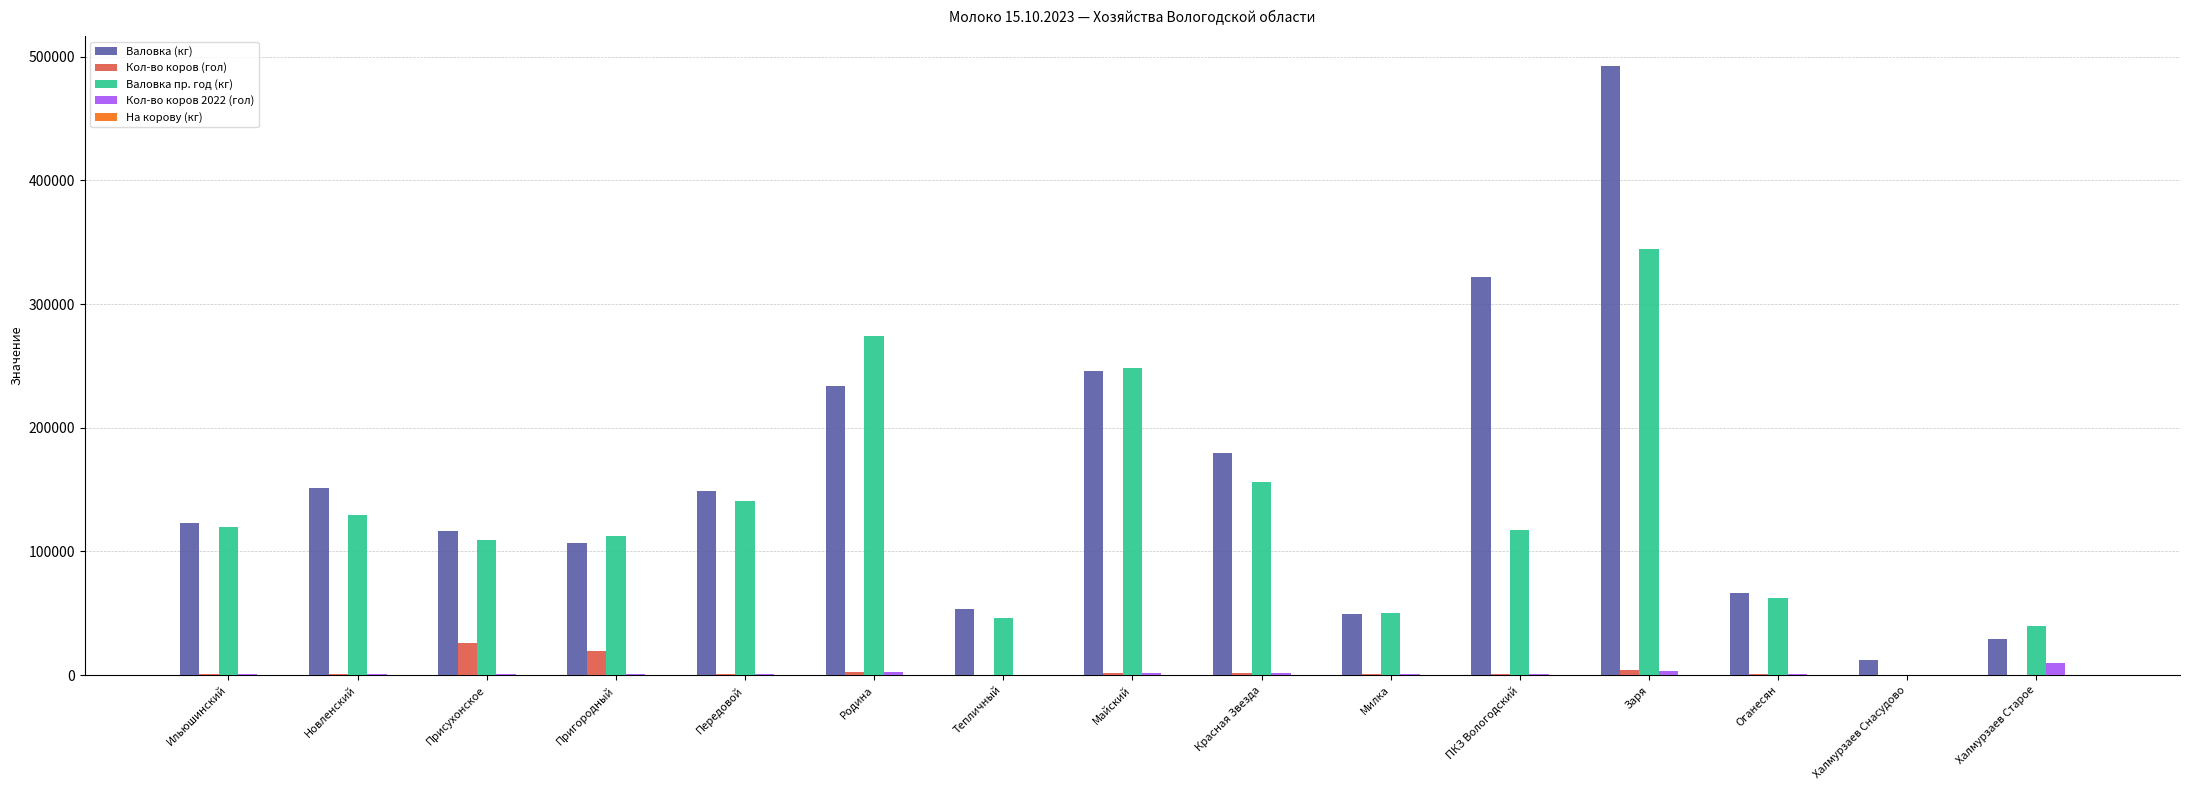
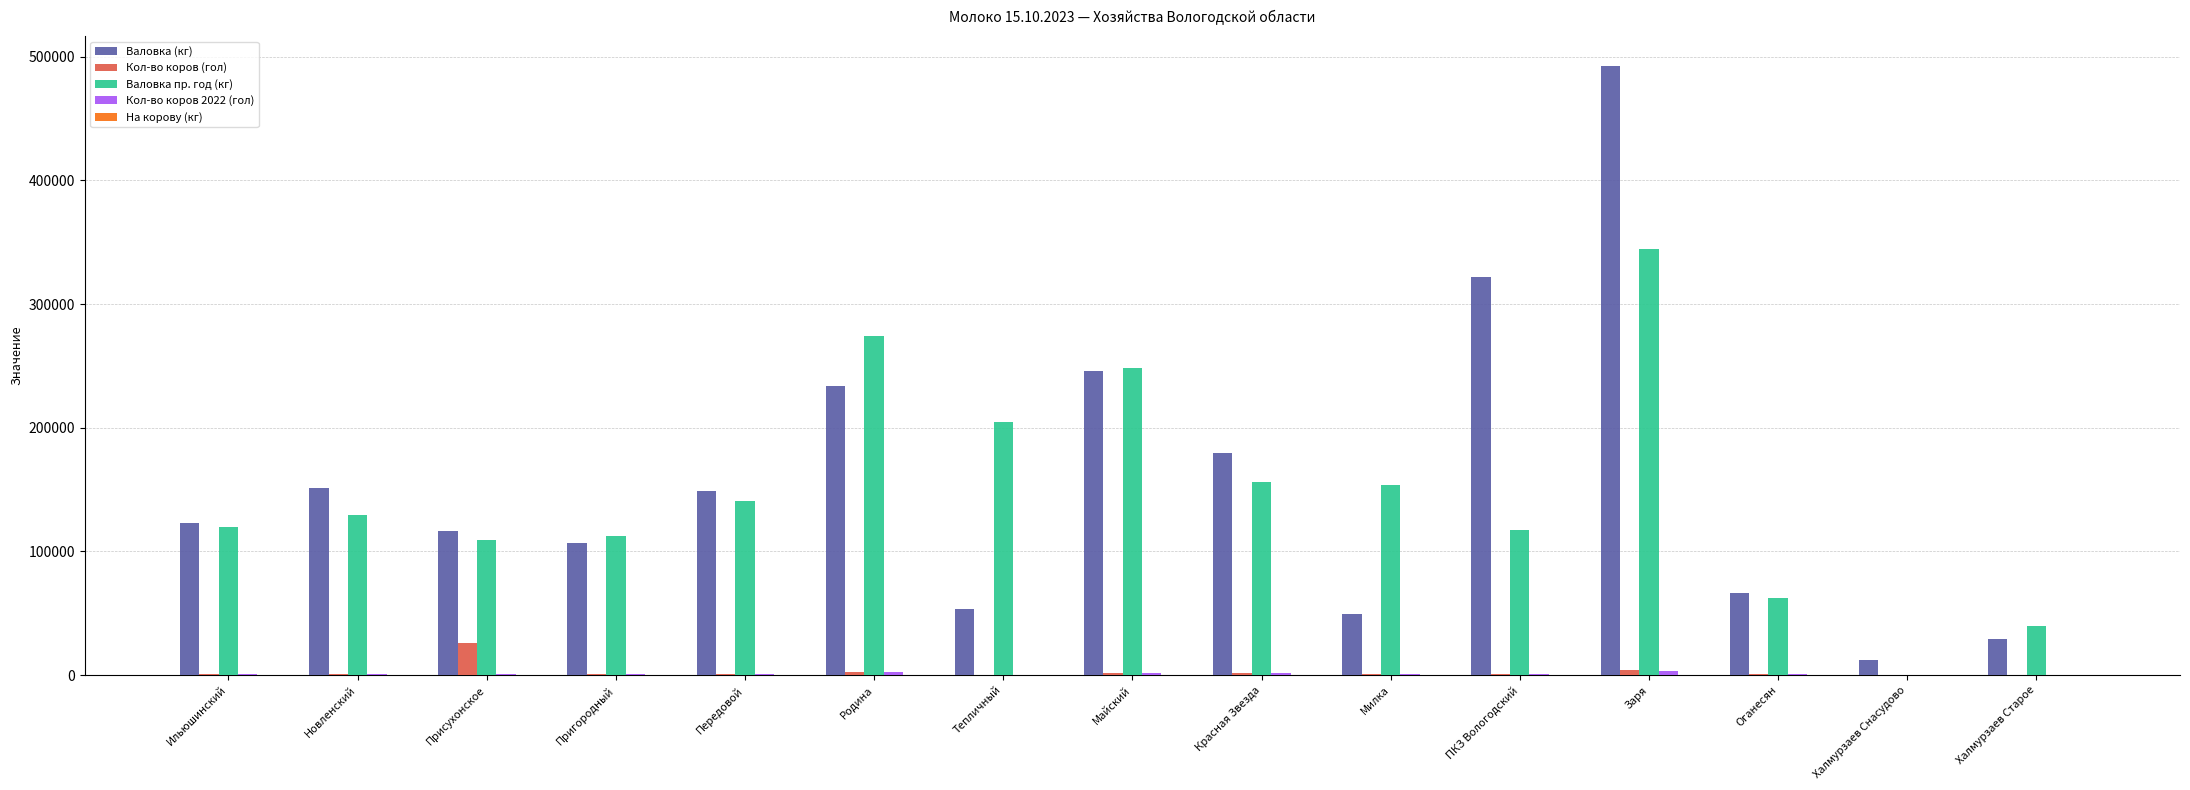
Кол-во коров (гол), Пригородный: 20000 -> 1000
Валовка пр. год (кг), Тепличный: 46000 -> 204000
Валовка пр. год (кг), Милка: 50000 -> 154000
Кол-во коров 2022 (гол), Халмурзаев Старое: 10000 -> 0
